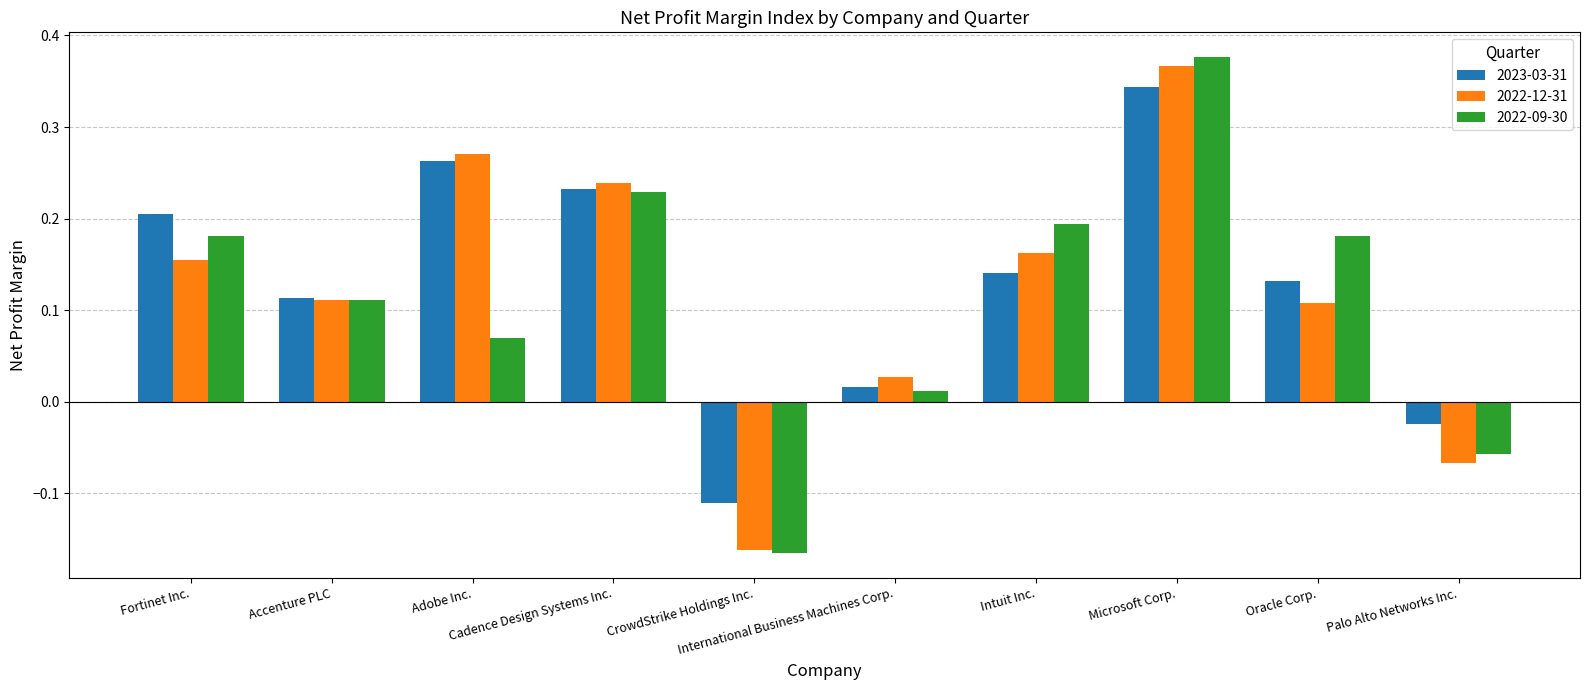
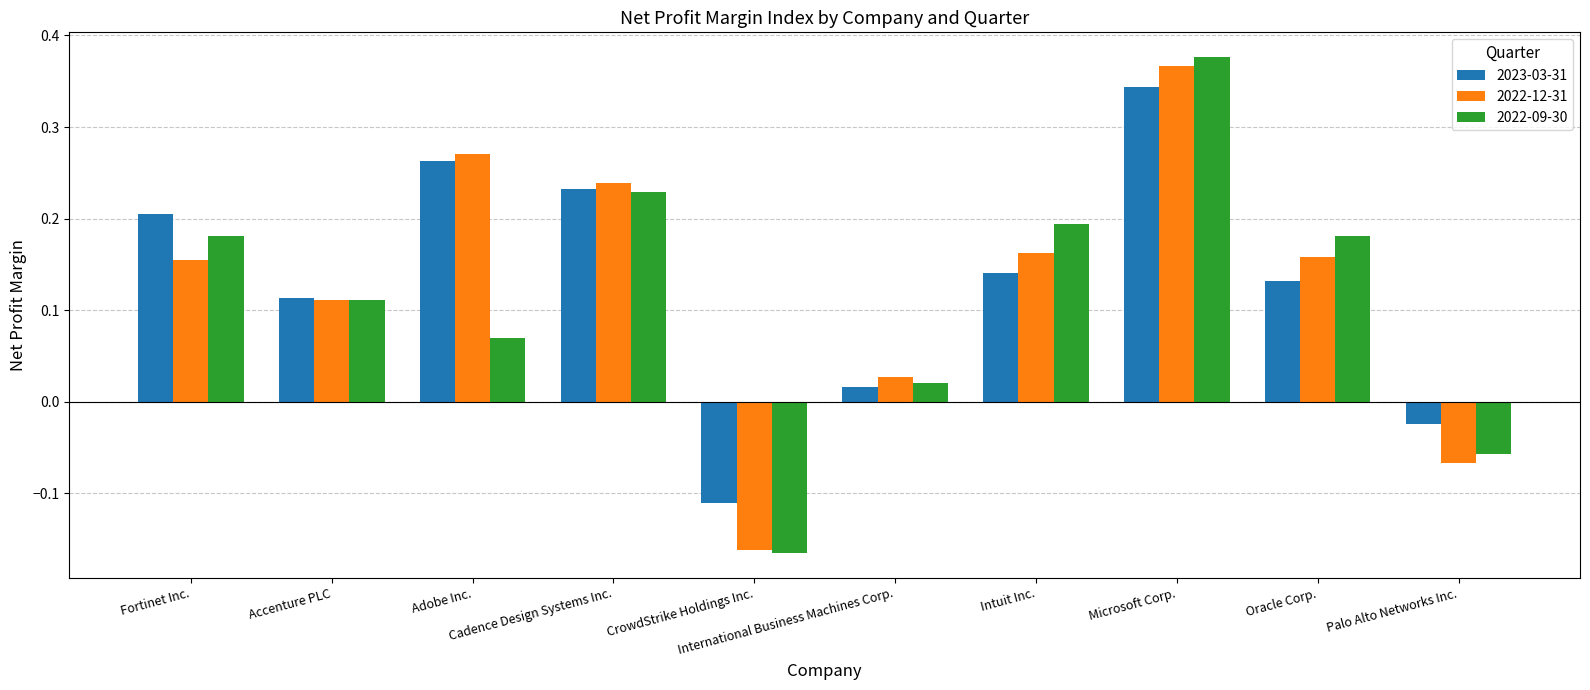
2022-09-30, International Business Machines Corp.: 0.01 -> 0.02
2022-12-31, Oracle Corp.: 0.11 -> 0.16
